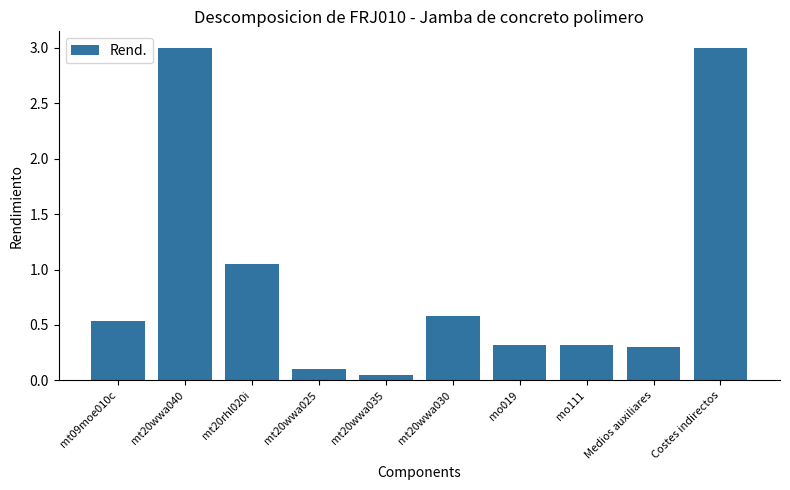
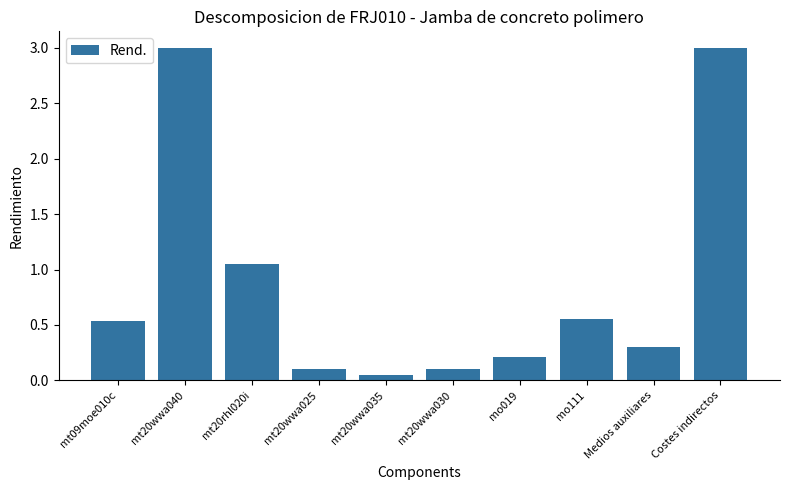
mt20wwa030: 0.58 -> 0.10
mo019: 0.31 -> 0.21
mo111: 0.31 -> 0.56
